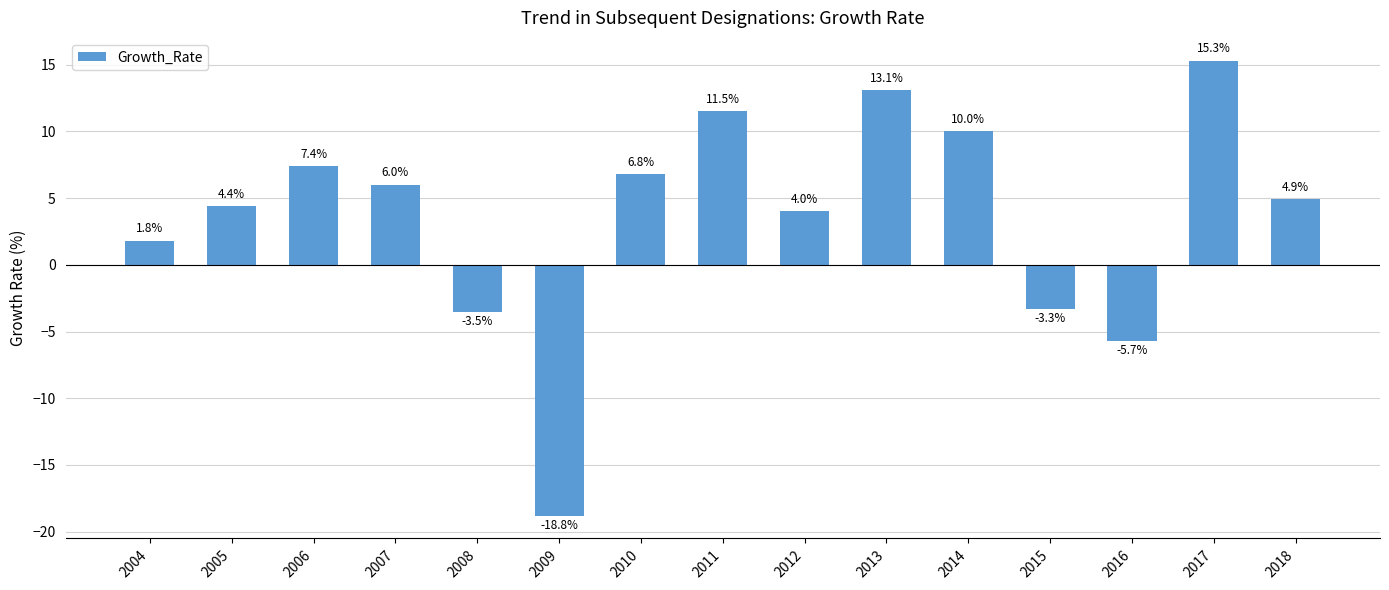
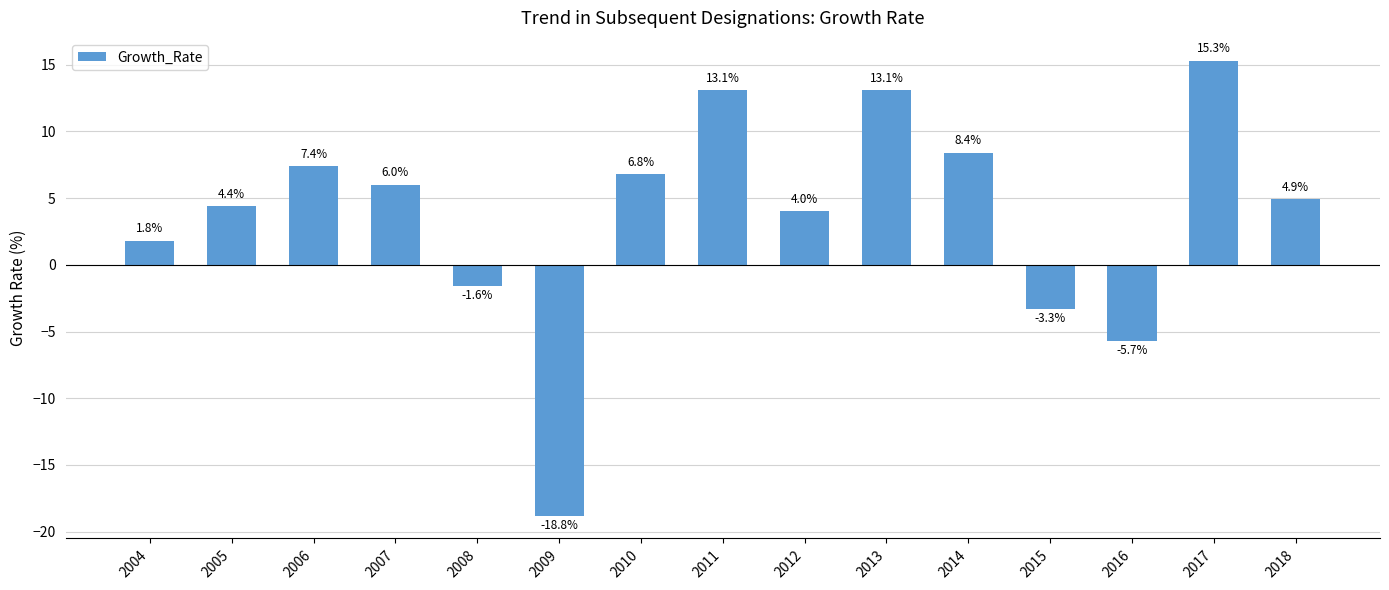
2008: -3.5% -> -1.6%
2011: 11.5% -> 13.1%
2014: 10.0% -> 8.4%
